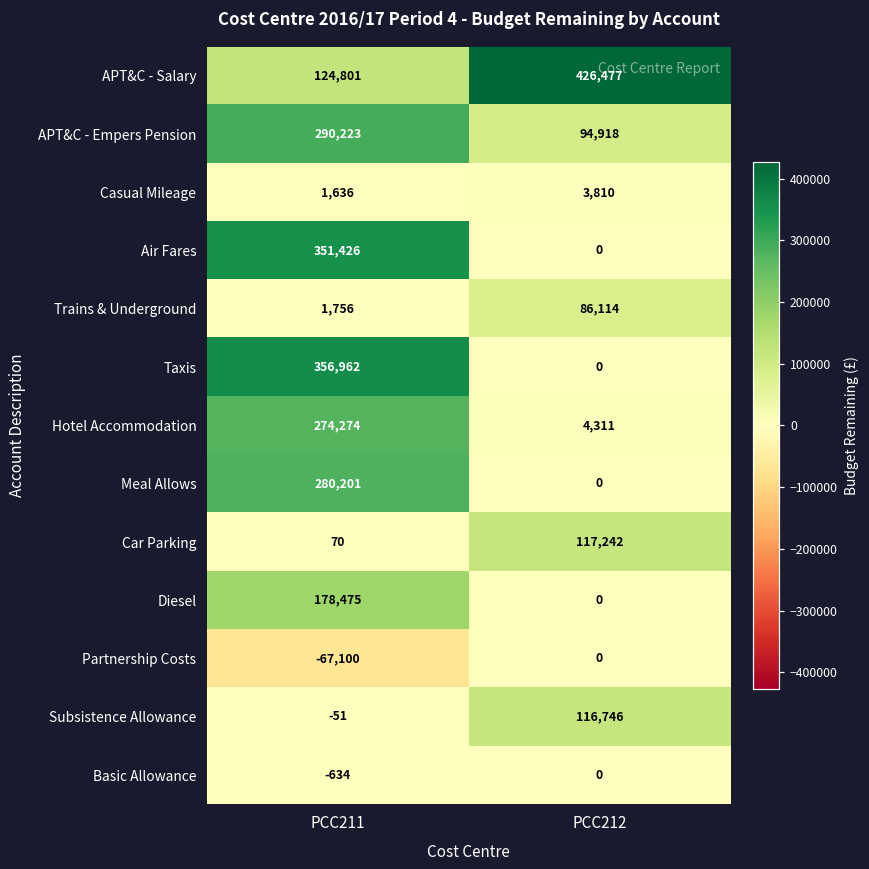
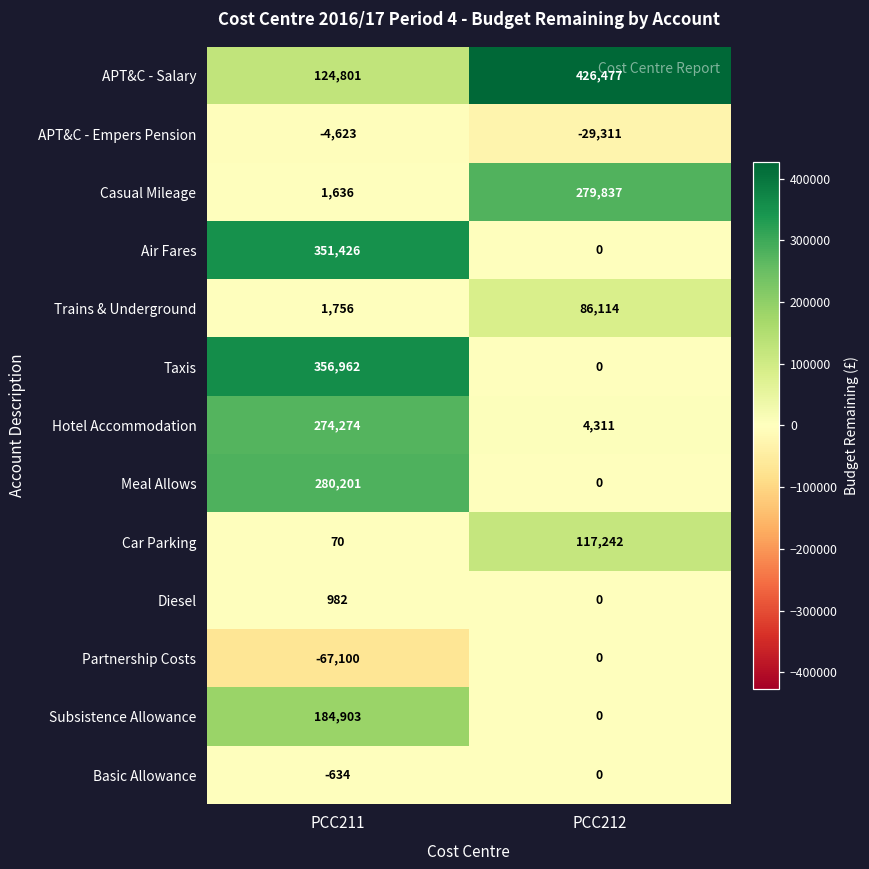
APT&C - Empers Pension, PCC211: 290,223 -> -4,623
APT&C - Empers Pension, PCC212: 94,918 -> -29,311
Casual Mileage, PCC212: 3,810 -> 279,837
Diesel, PCC211: 178,475 -> 982
Subsistence Allowance, PCC211: -51 -> 184,903
Subsistence Allowance, PCC212: 116,746 -> 0
